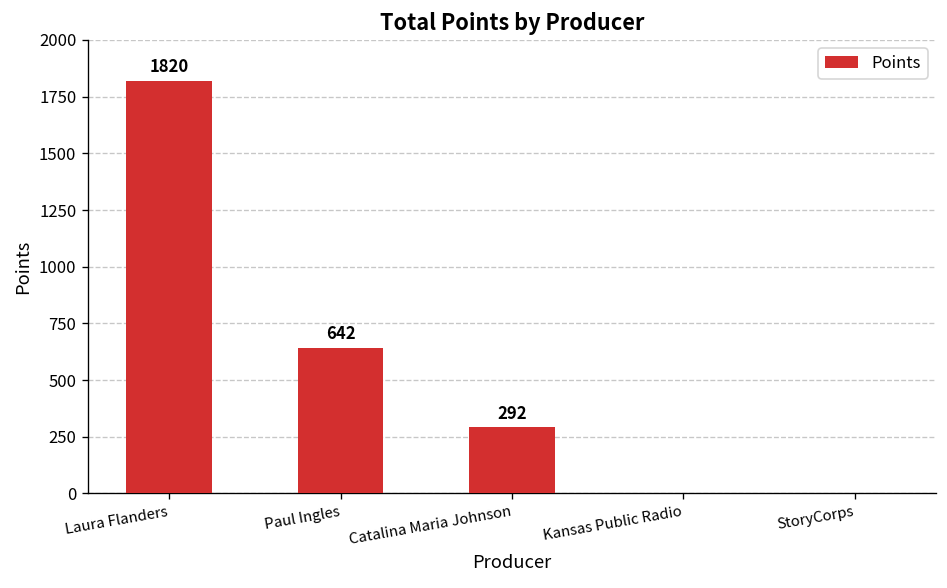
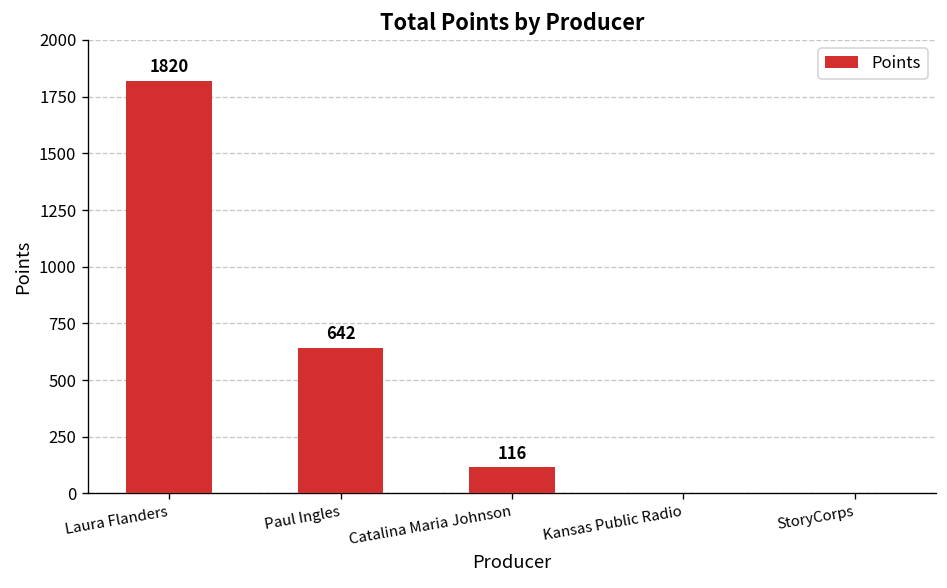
Catalina Maria Johnson: 292 -> 116
